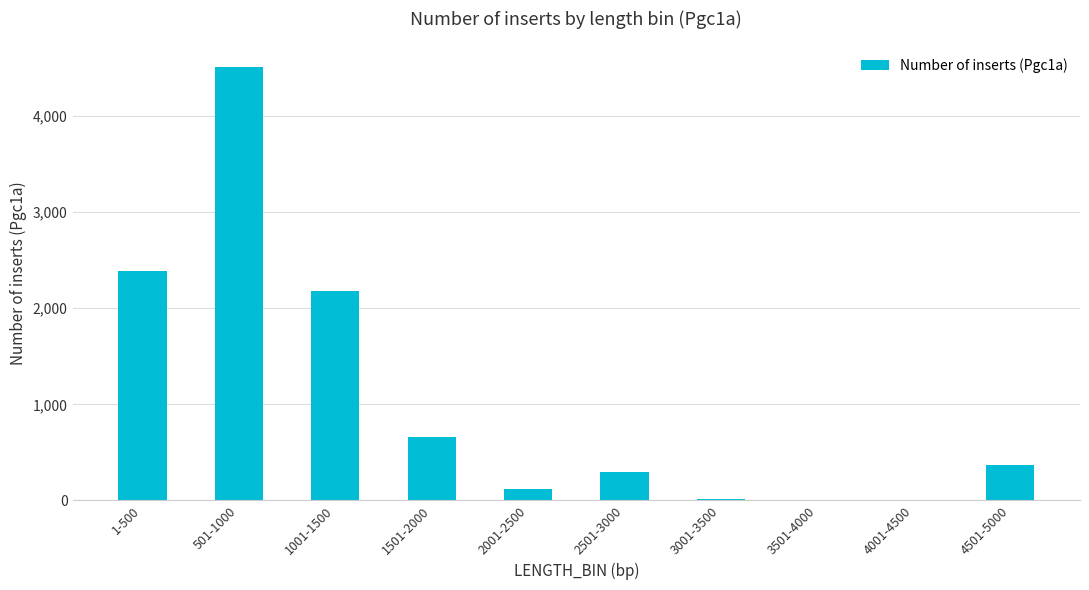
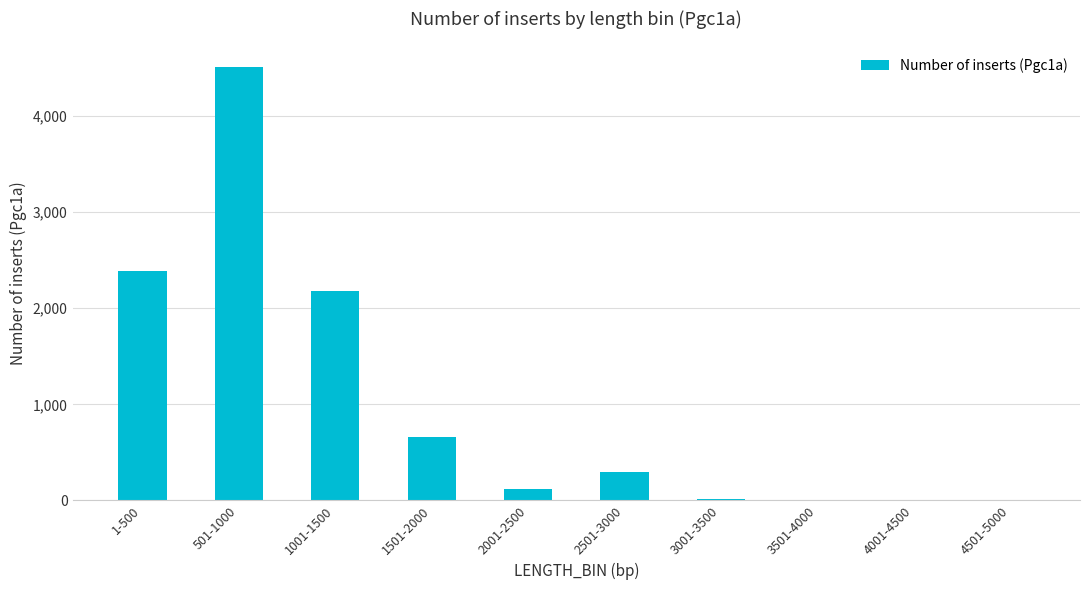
4501-5000: 400 -> 0
